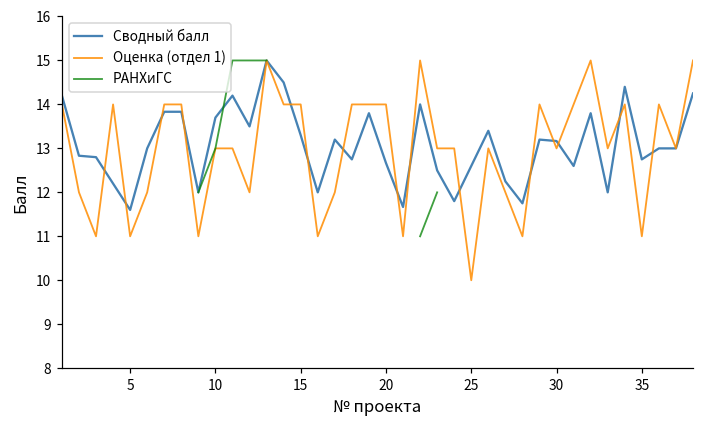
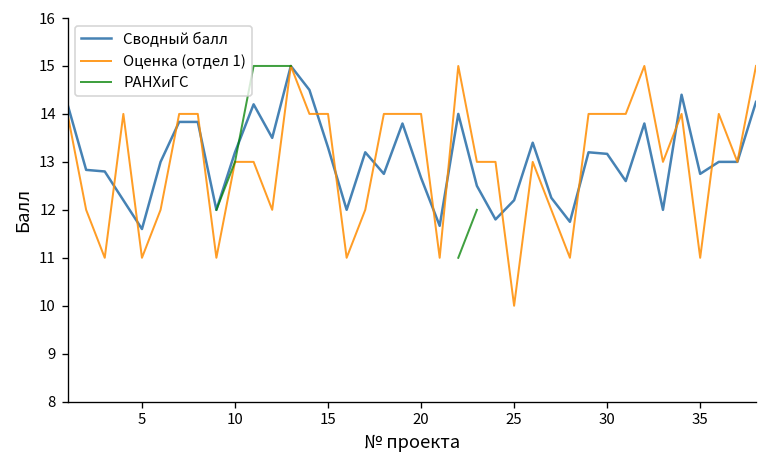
Сводный балл, 10: 13.7 -> 13.2
Сводный балл, 25: 12.6 -> 12.2
Оценка (отдел 1), 30: 13 -> 14
